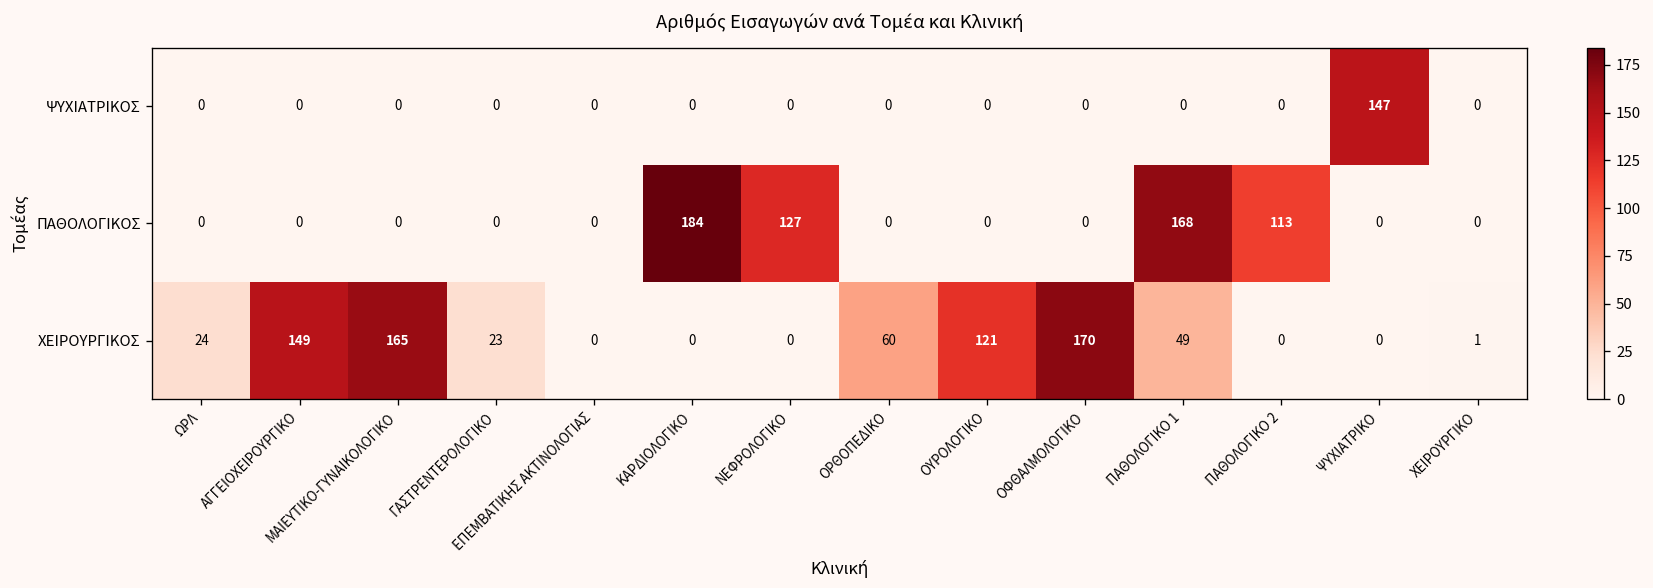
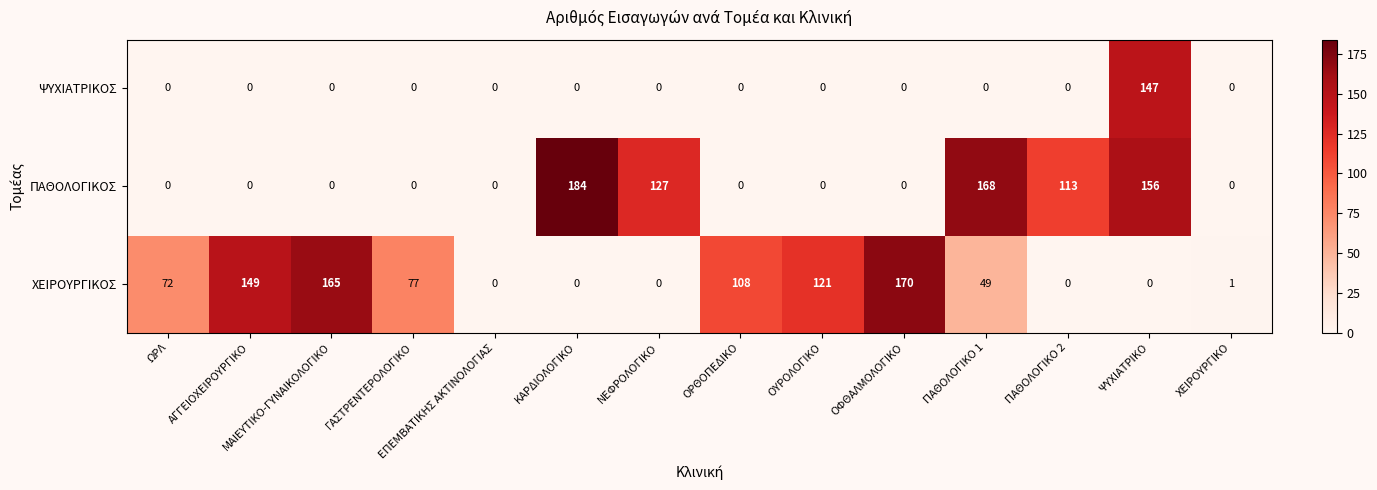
ΠΑΘΟΛΟΓΙΚΟΣ, ΨΥΧΙΑΤΡΙΚΟ: 0 -> 156
ΧΕΙΡΟΥΡΓΙΚΟΣ, ΩΡΛ: 24 -> 72
ΧΕΙΡΟΥΡΓΙΚΟΣ, ΓΑΣΤΡΕΝΤΕΡΟΛΟΓΙΚΟ: 23 -> 77
ΧΕΙΡΟΥΡΓΙΚΟΣ, ΟΡΘΟΠΕΔΙΚΟ: 60 -> 108
